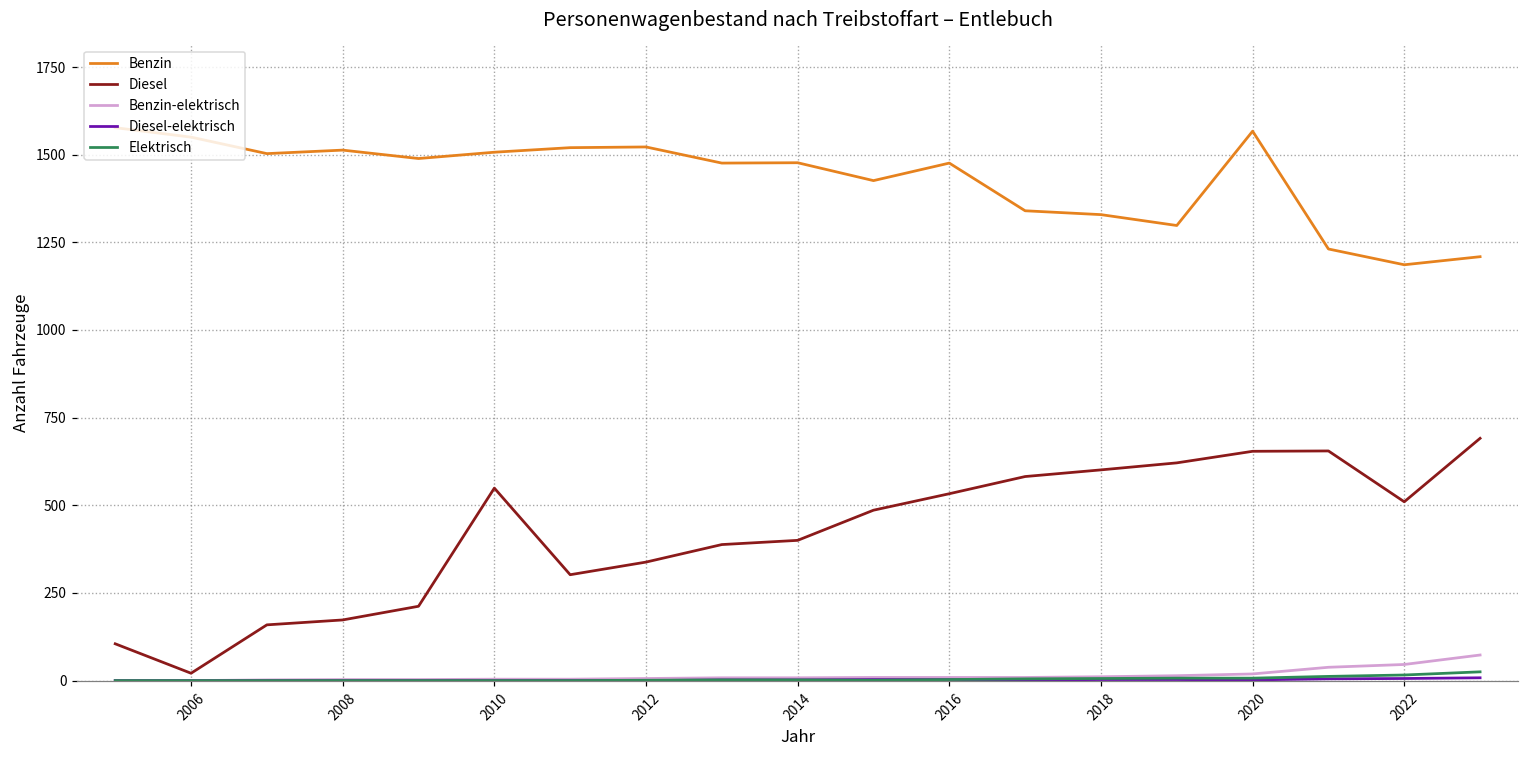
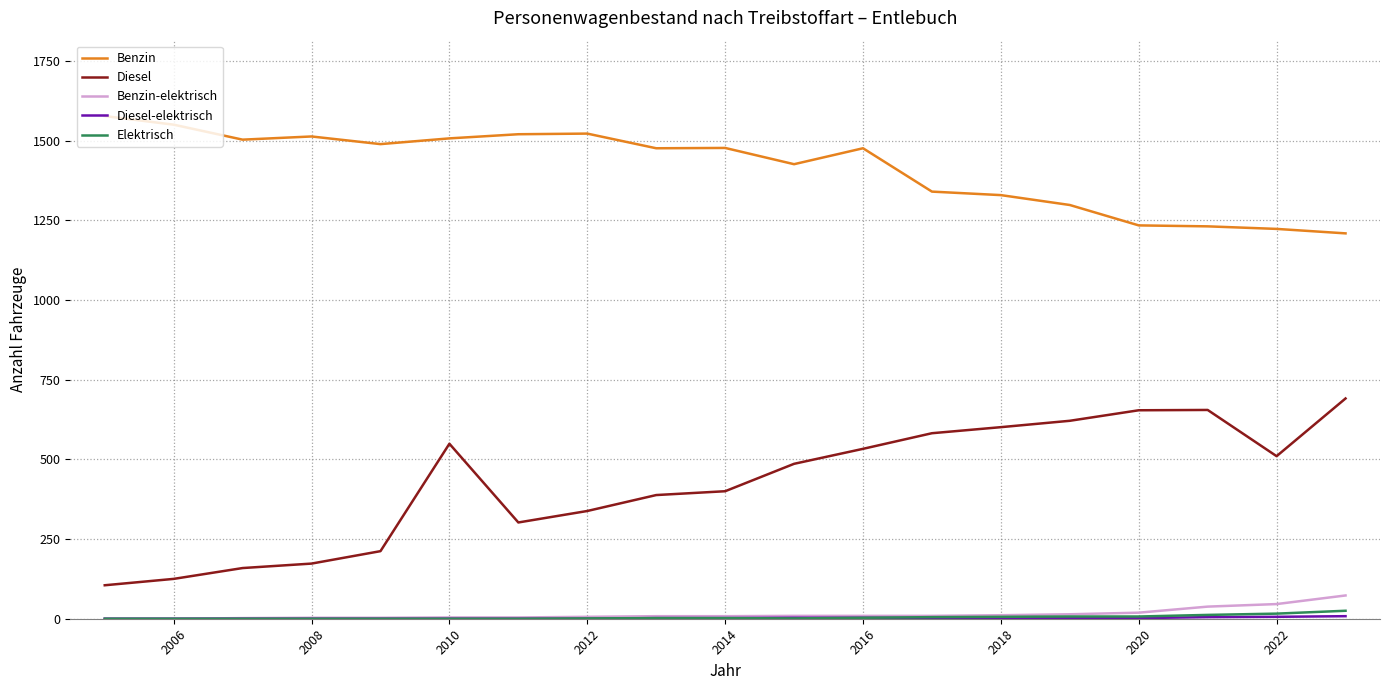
Diesel, 2006: 20 -> 130
Benzin, 2020: 1570 -> 1230
Benzin, 2022: 1190 -> 1220
